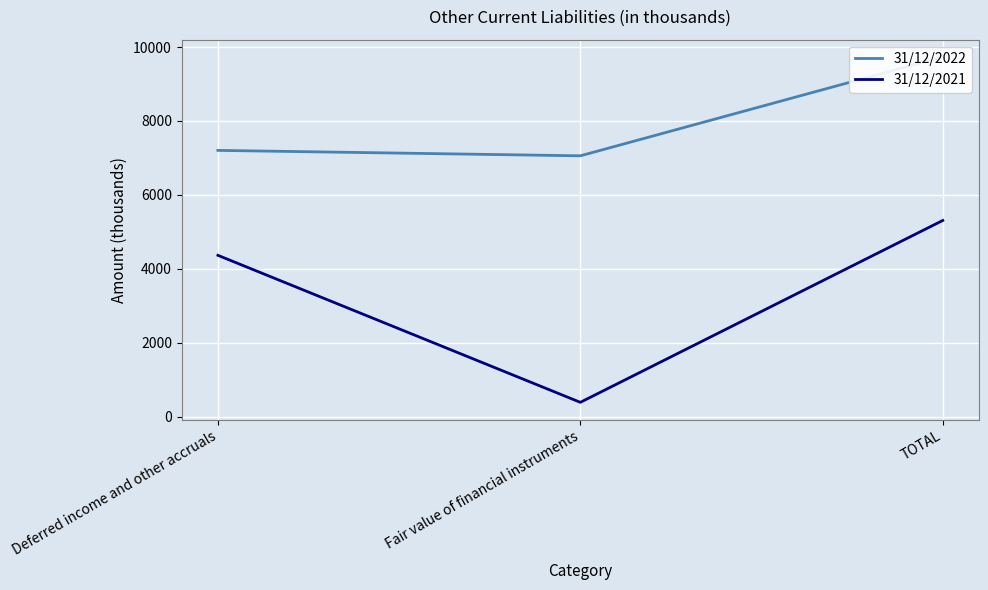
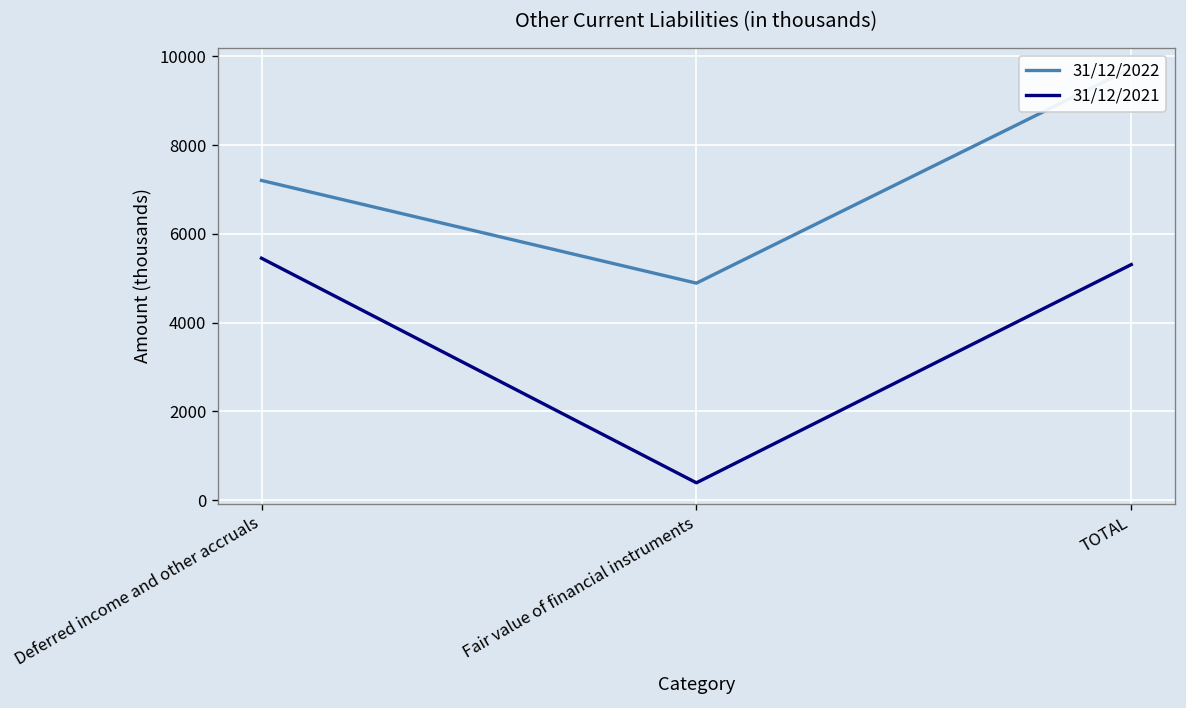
31/12/2021, Deferred income and other accruals: 4400 -> 5500
31/12/2022, Fair value of financial instruments: 7100 -> 4900
